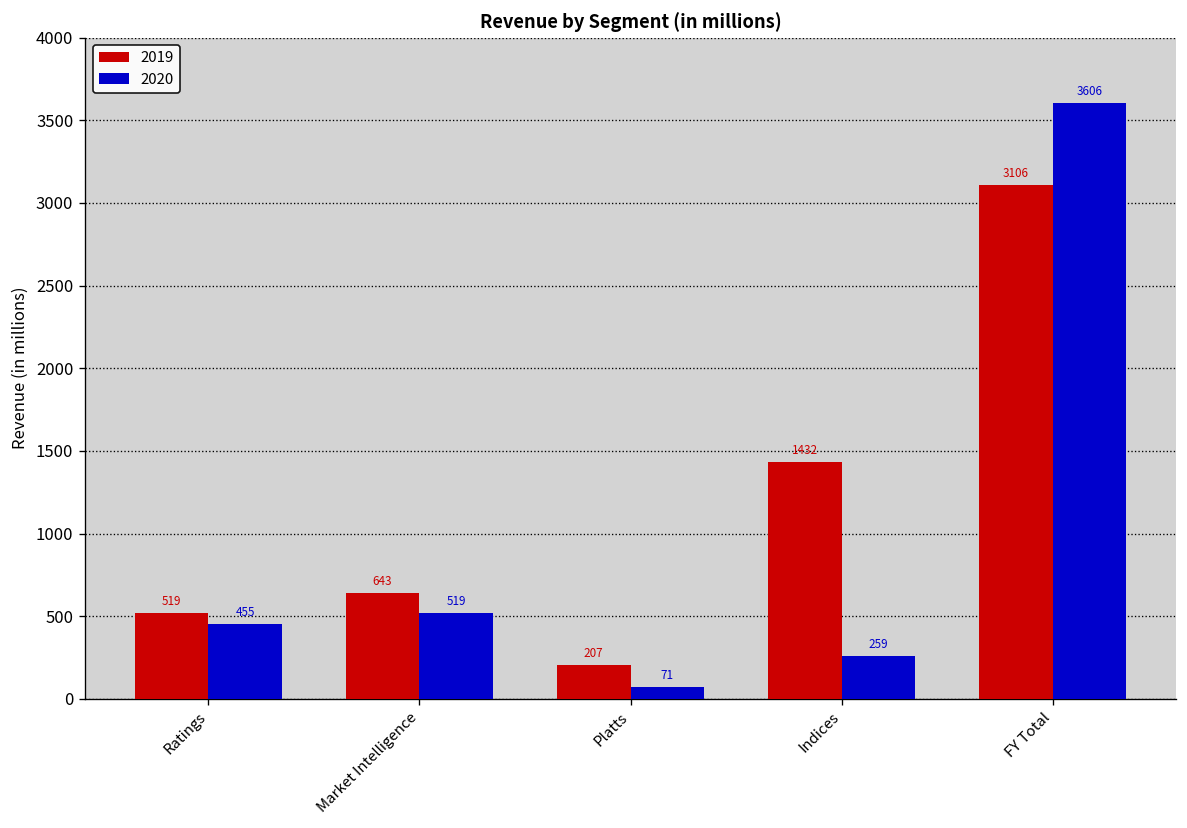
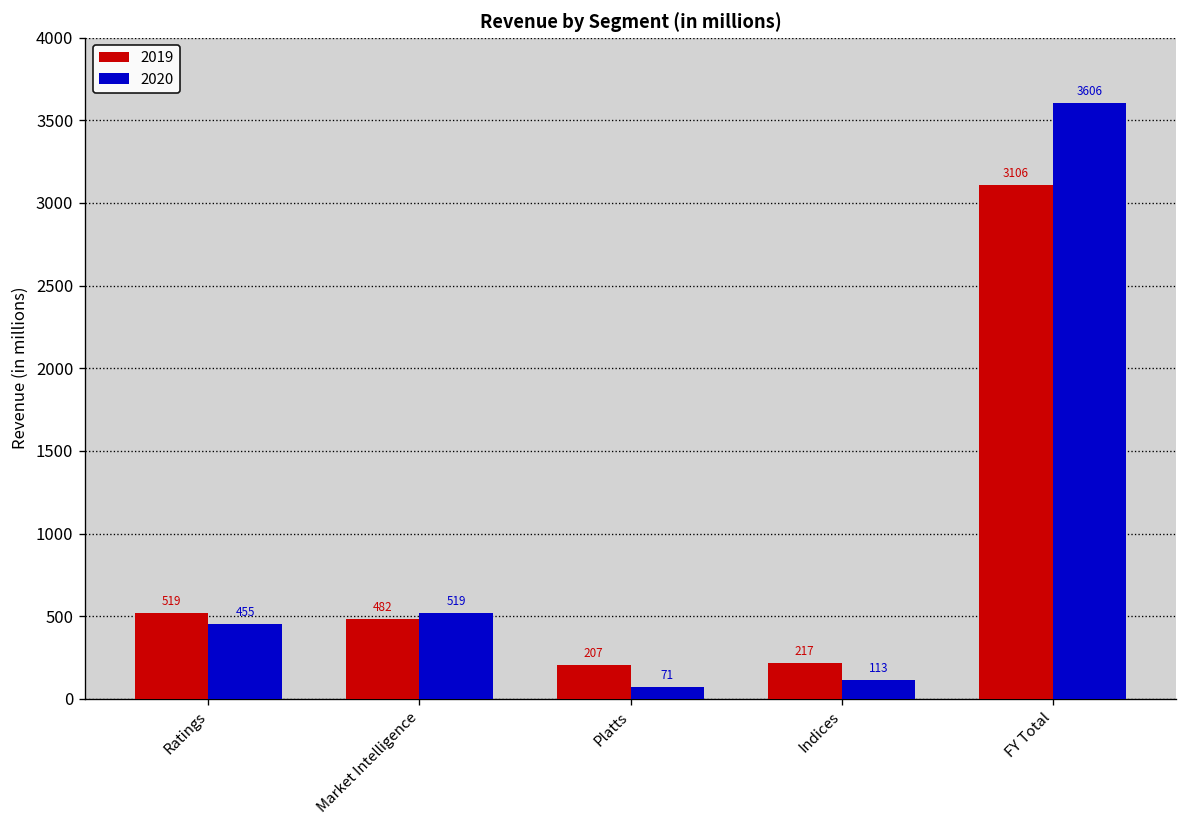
2019, Market Intelligence: 643 -> 482
2019, Indices: 1432 -> 217
2020, Indices: 259 -> 113
